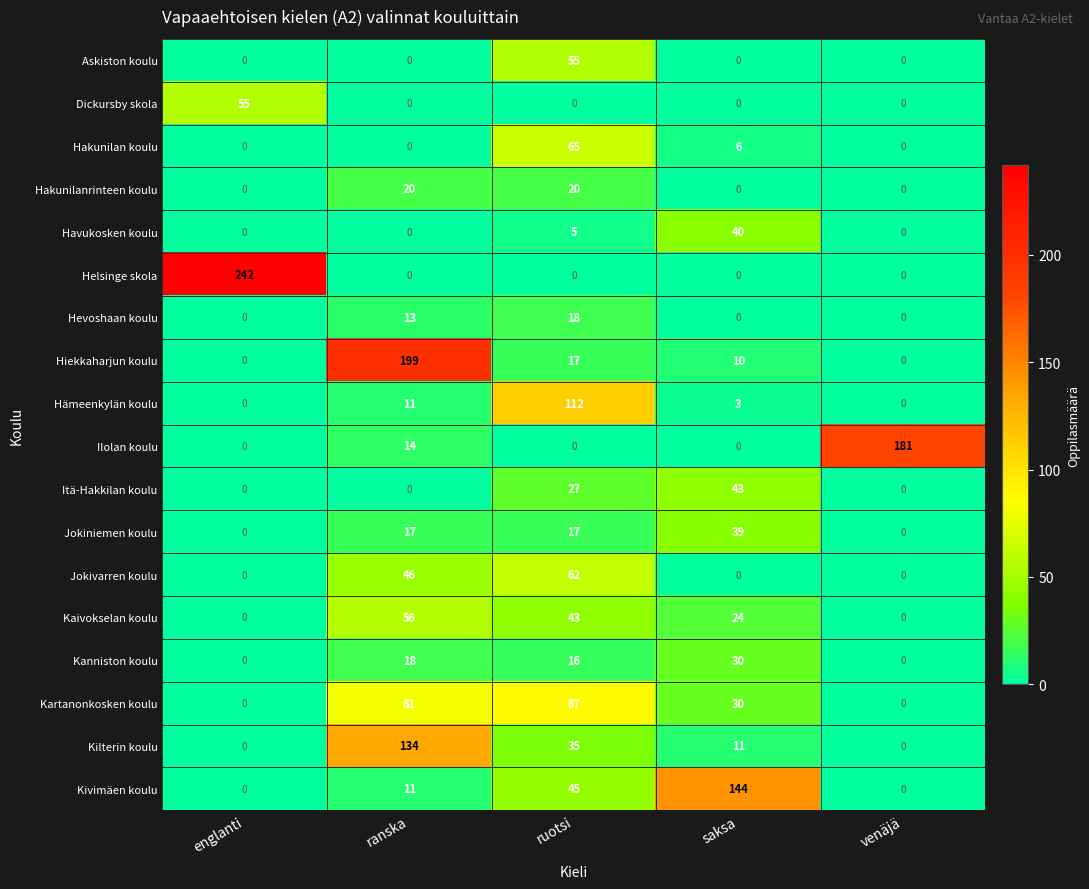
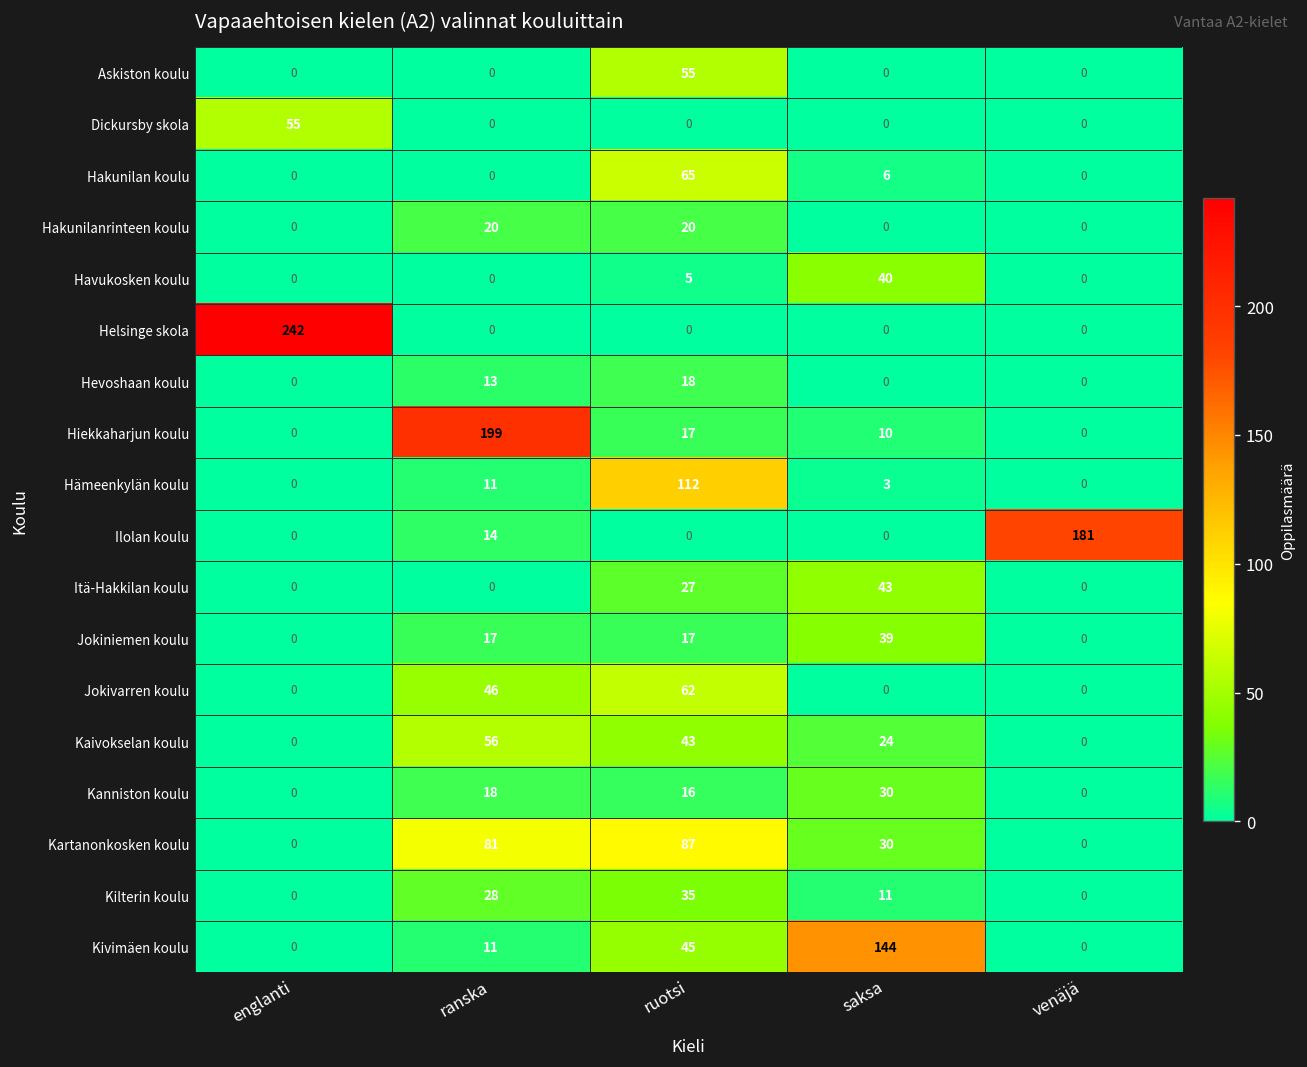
Kilterin koulu, ranska: 134 -> 28
